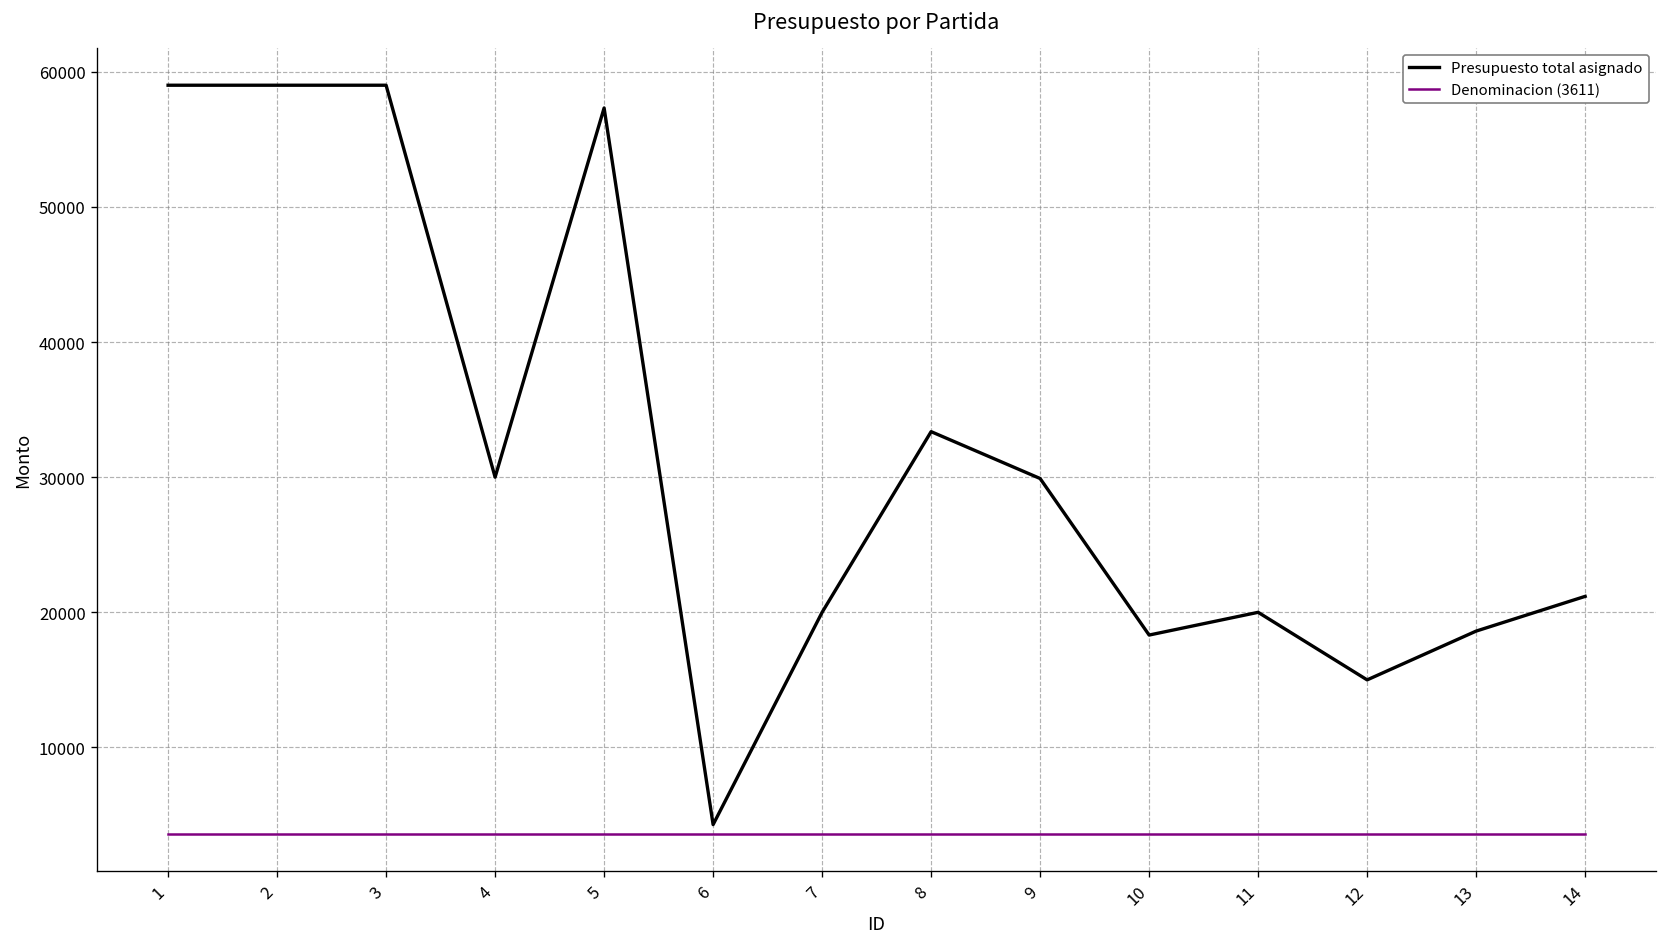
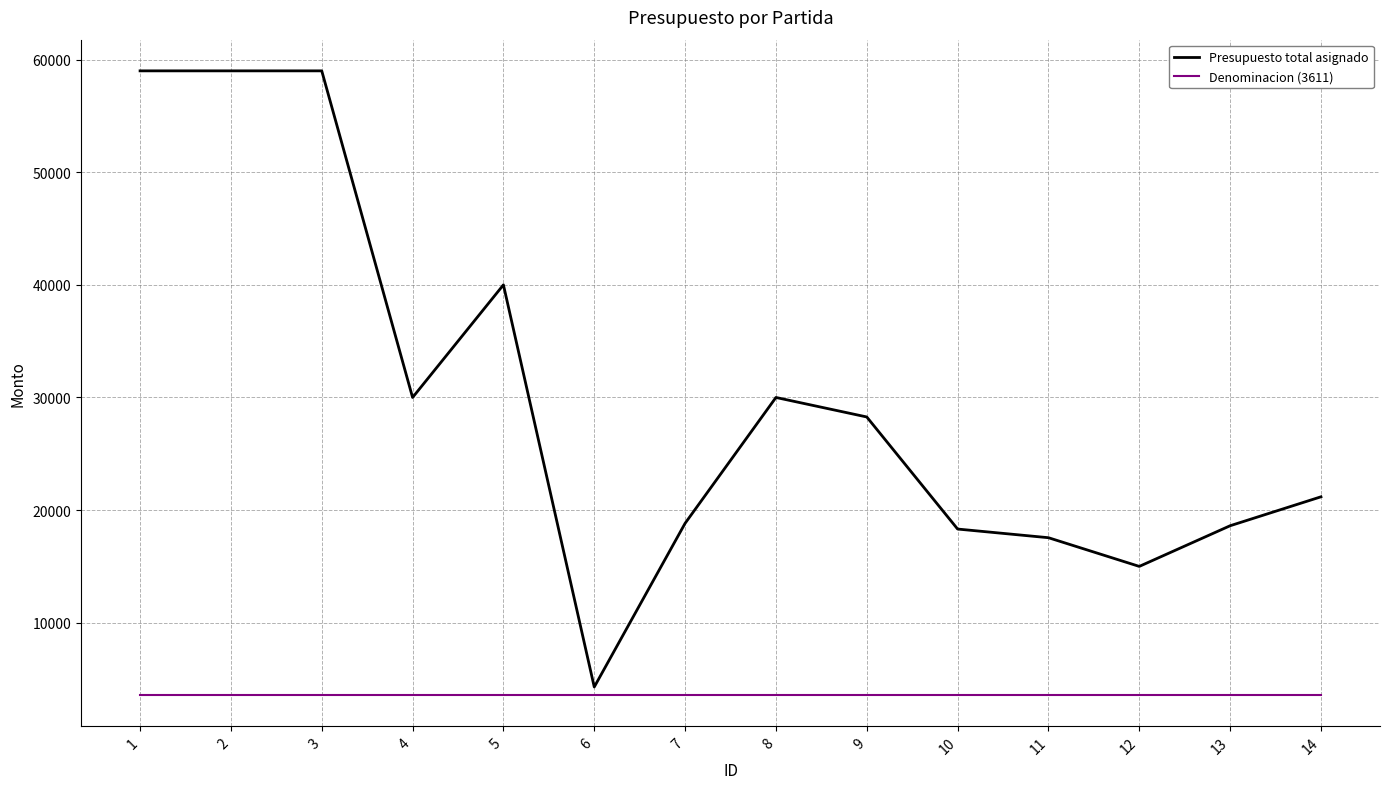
Presupuesto total asignado, 5: 57300 -> 40000
Presupuesto total asignado, 7: 20000 -> 18800
Presupuesto total asignado, 8: 33400 -> 30000
Presupuesto total asignado, 9: 29900 -> 28300
Presupuesto total asignado, 11: 20000 -> 17500
